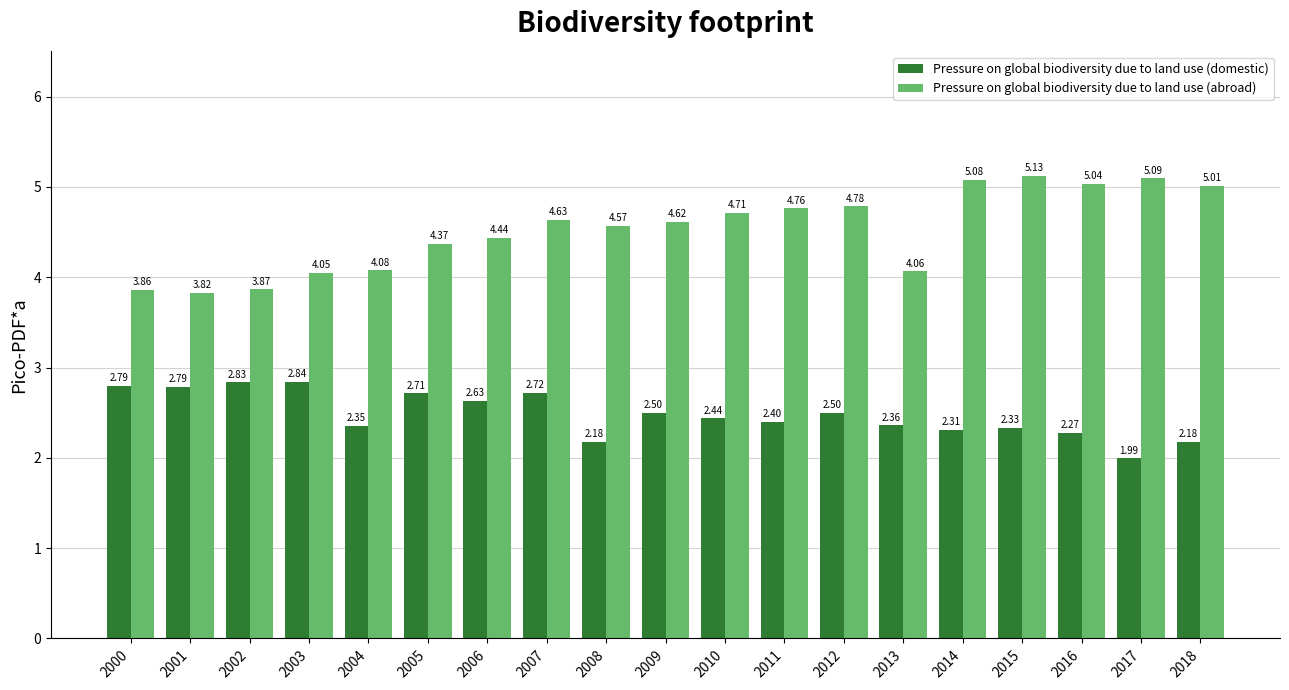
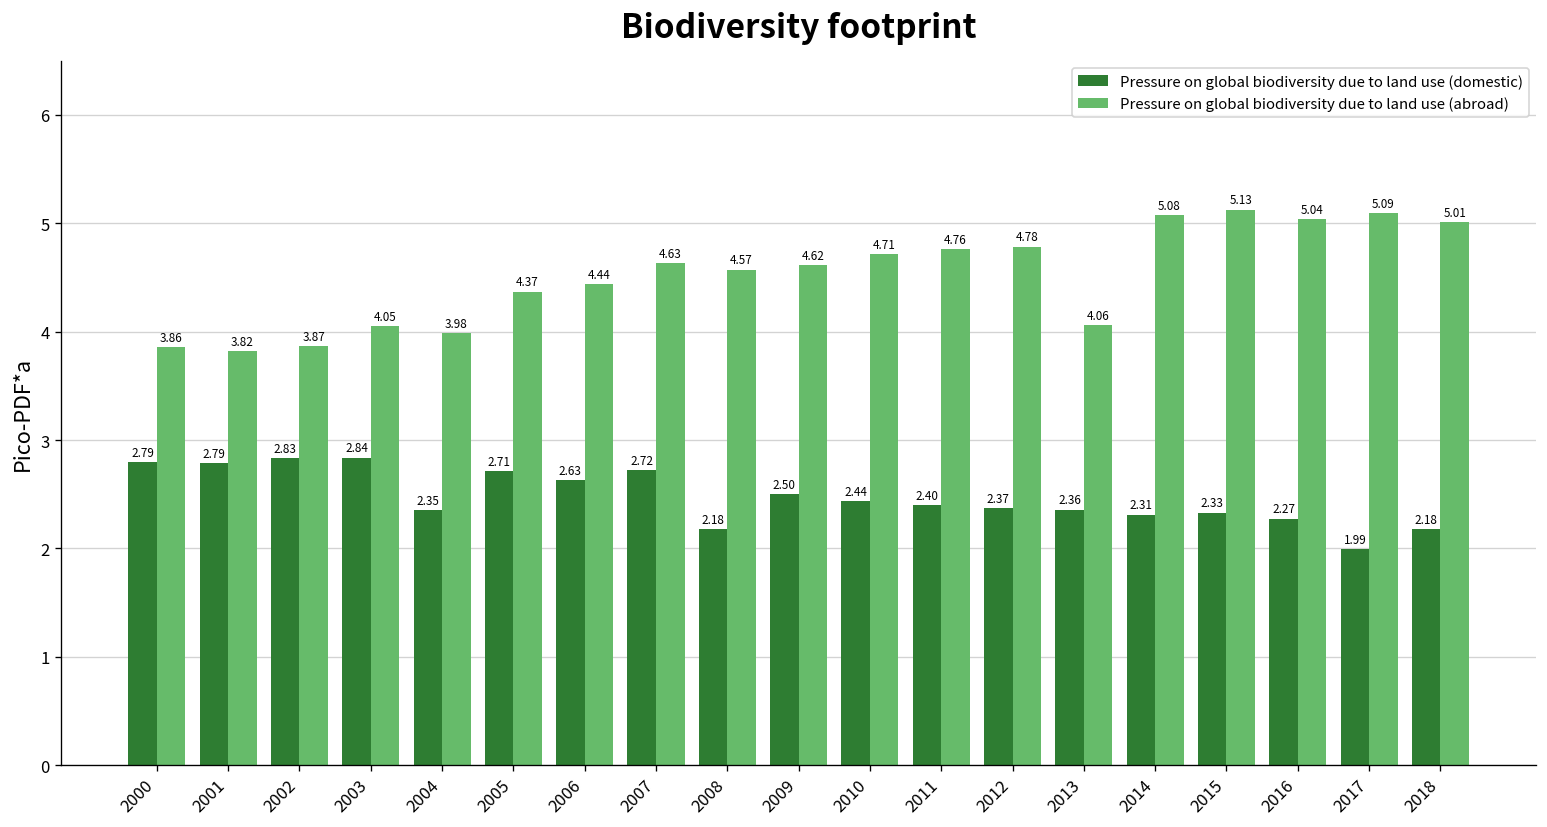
Pressure on global biodiversity due to land use (abroad), 2004: 4.08 -> 3.98
Pressure on global biodiversity due to land use (domestic), 2012: 2.50 -> 2.37
